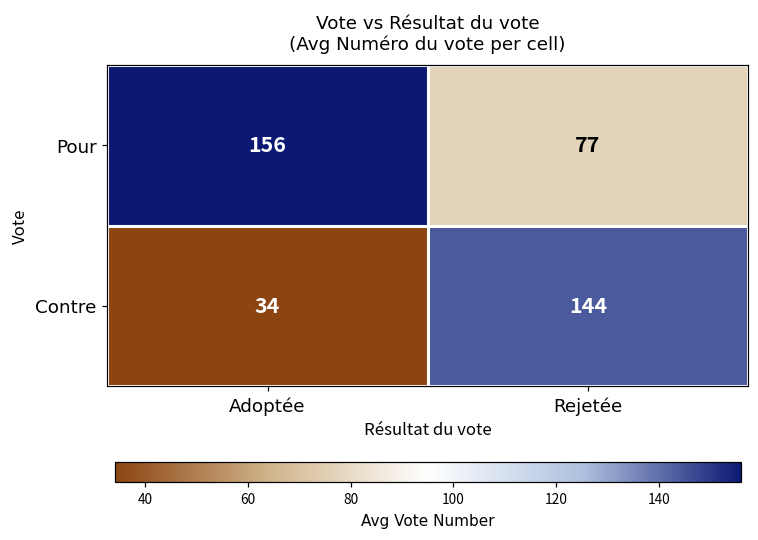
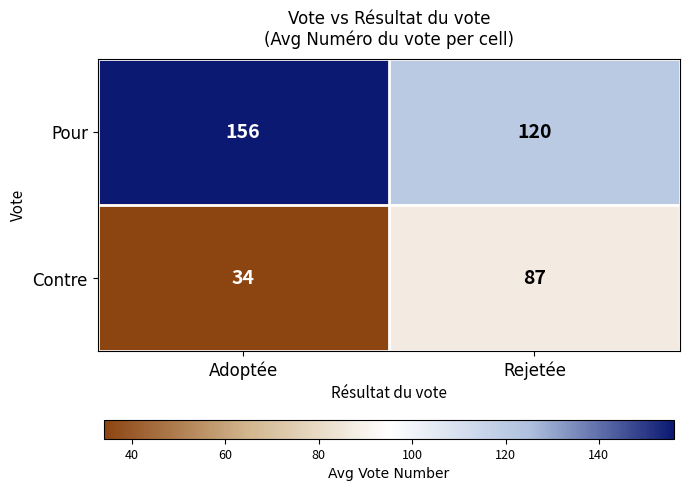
Pour, Rejetée: 77 -> 120
Contre, Rejetée: 144 -> 87
